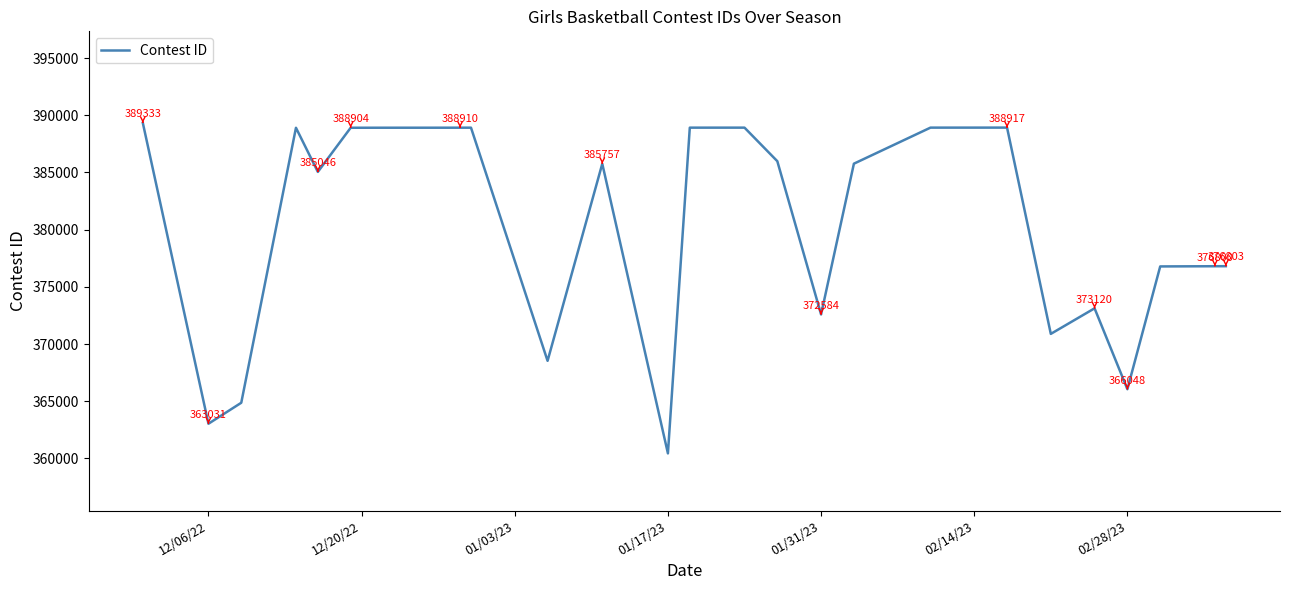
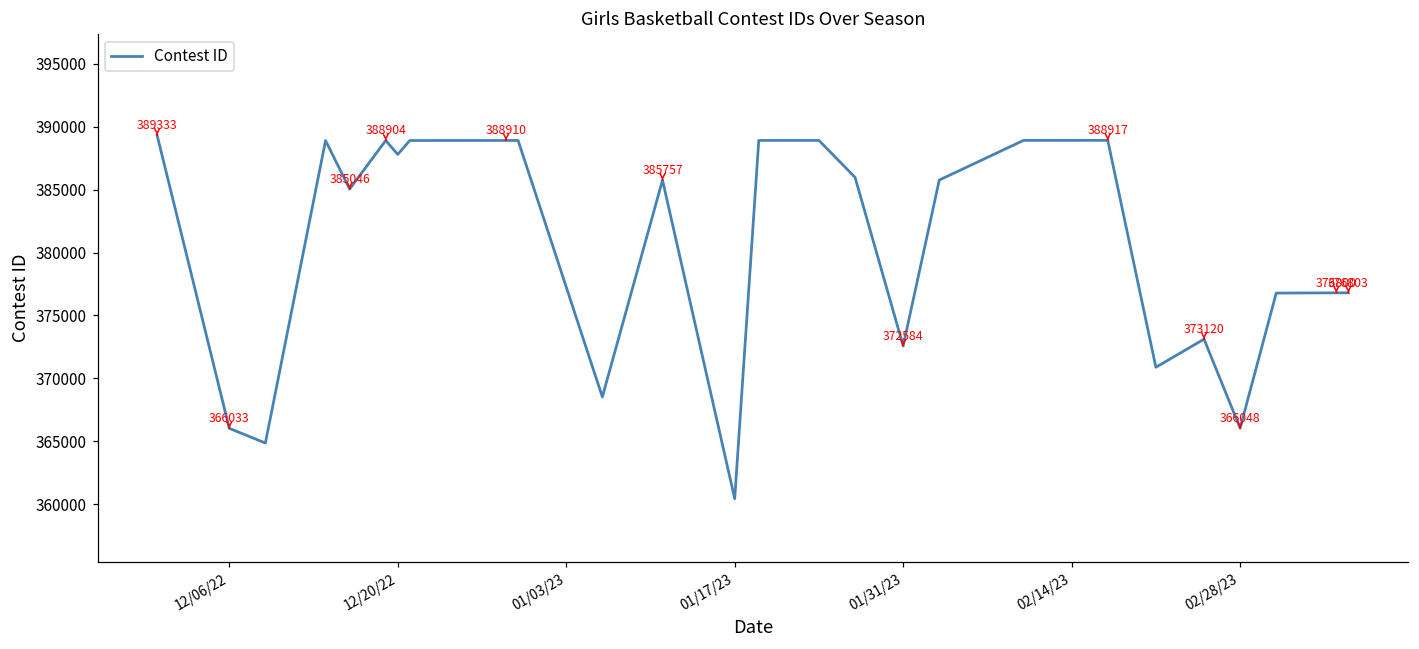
12/06/22: 363031 -> 366033
12/20/22: 388900 -> 387800
